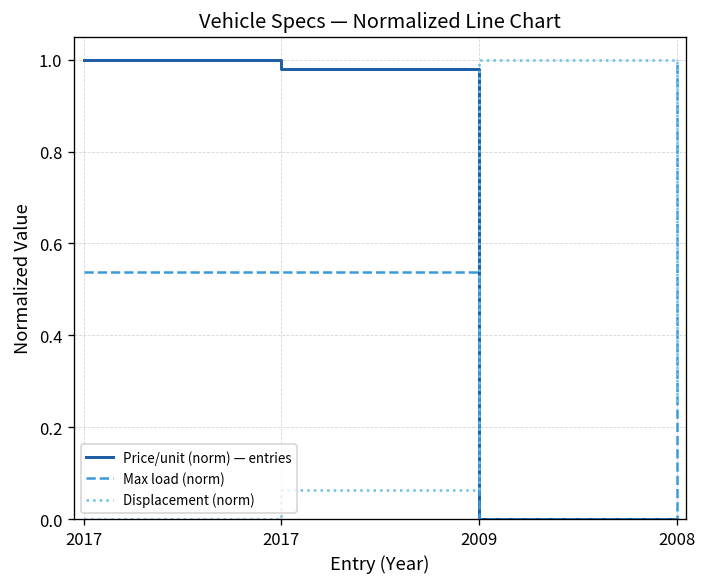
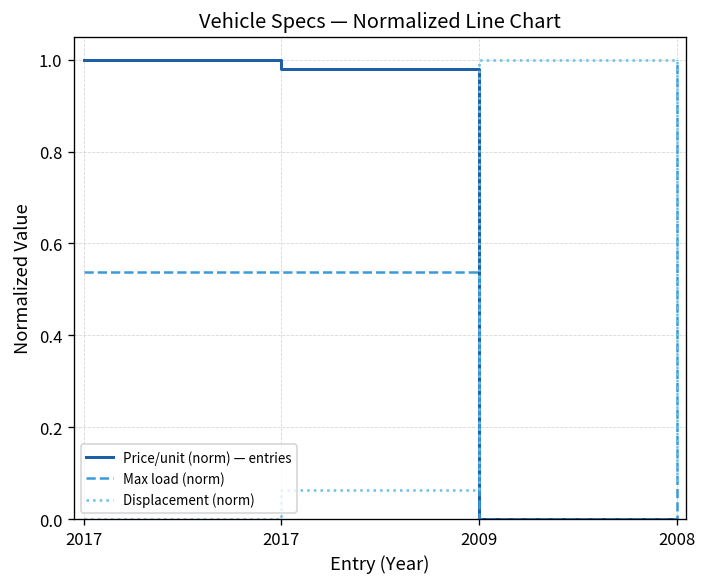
Displacement (norm), 2008: 0.25 -> 0.08
